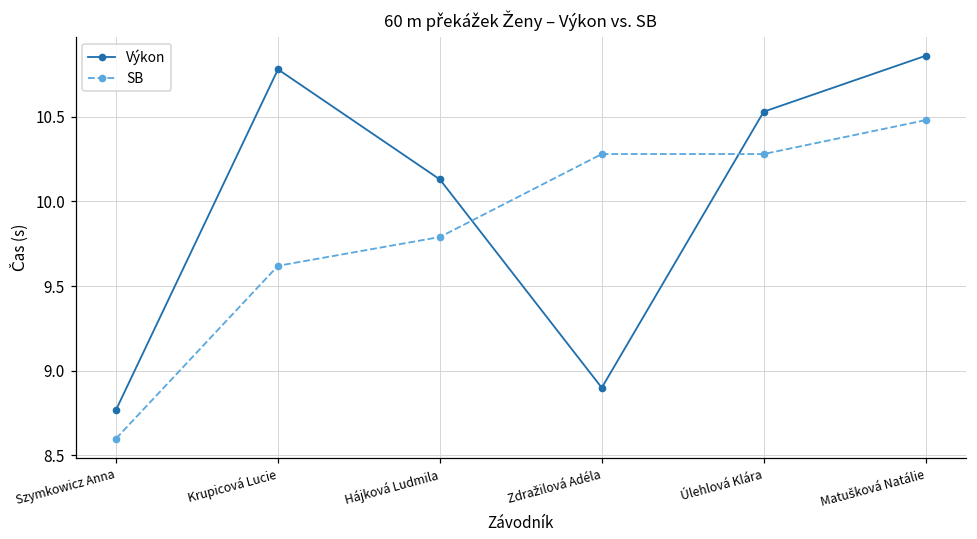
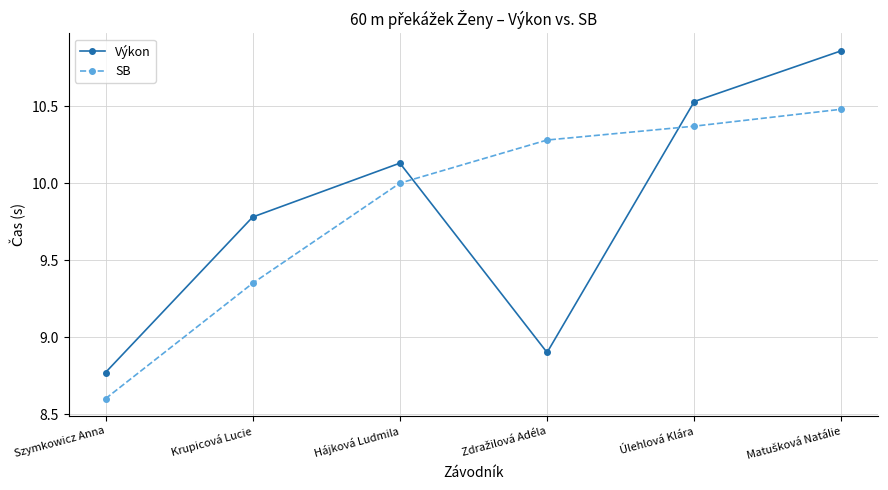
Výkon, Krupicová Lucie: 10.78 -> 9.78
SB, Krupicová Lucie: 9.62 -> 9.35
SB, Hájková Ludmila: 9.79 -> 10.00
SB, Úlehlová Klára: 10.28 -> 10.37
